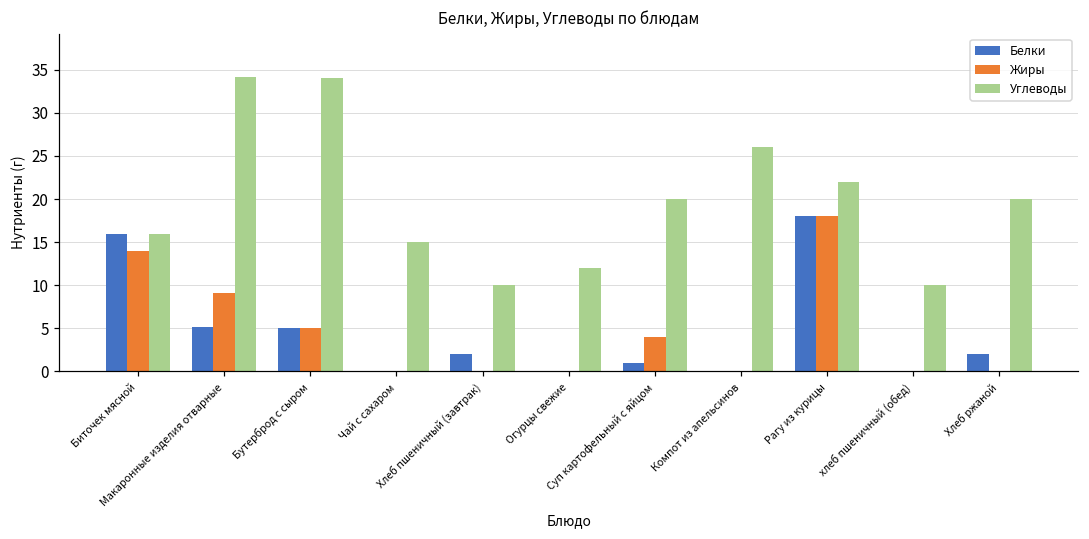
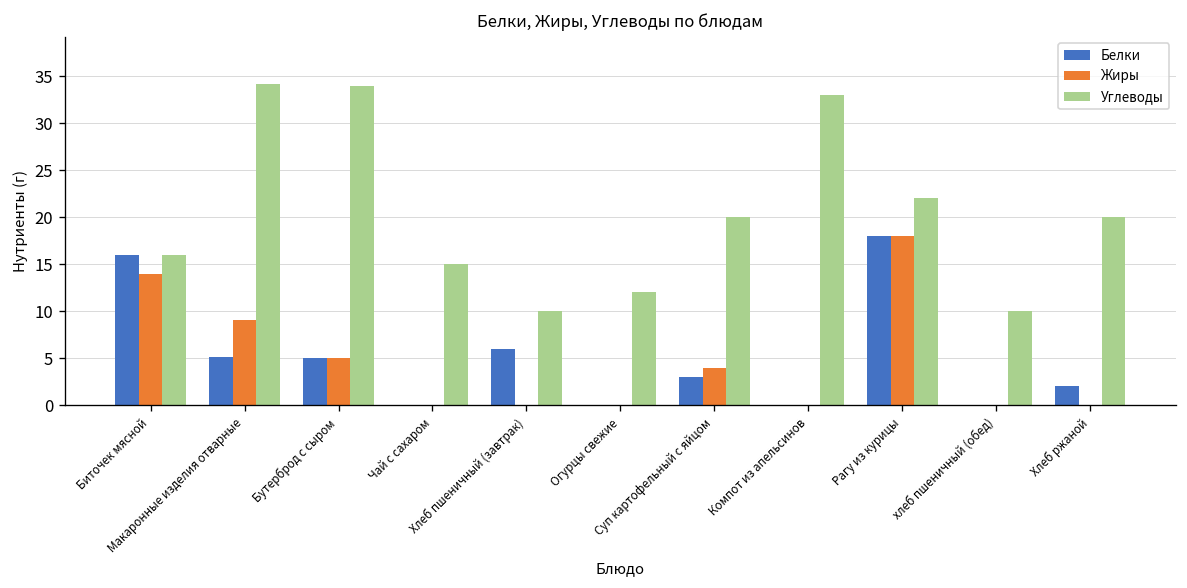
Белки, Хлеб пшеничный (завтрак): 2 -> 6
Белки, Суп картофельный с яйцом: 1 -> 3
Углеводы, Компот из апельсинов: 26 -> 33
